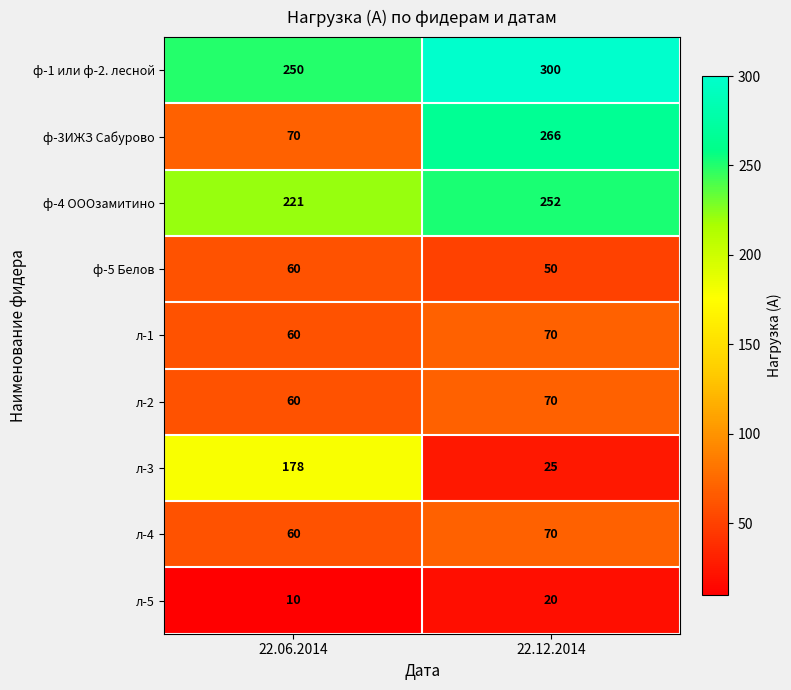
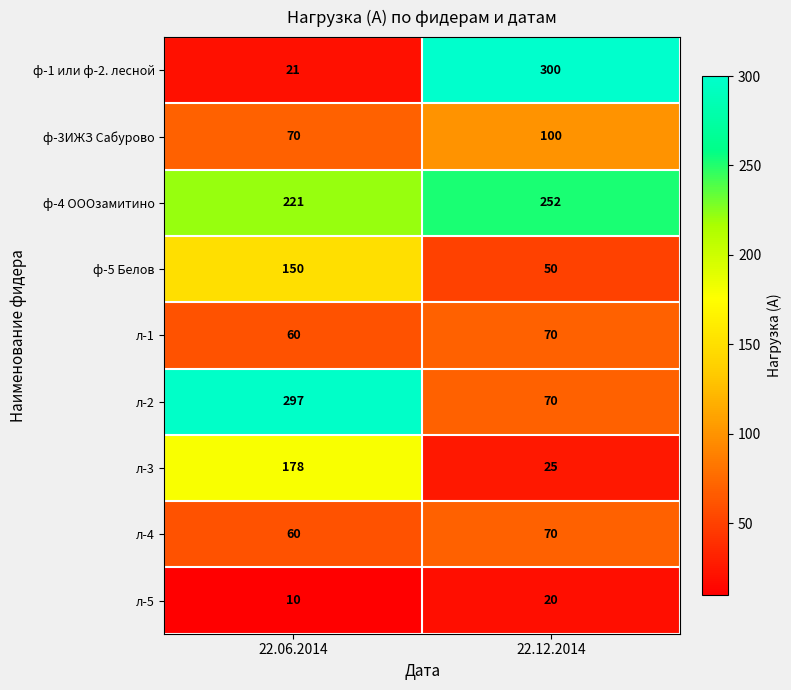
ф-1 или ф-2. лесной, 22.06.2014: 250 -> 21
ф-3ИЖЗ Сабурово, 22.12.2014: 266 -> 100
ф-5 Белов, 22.06.2014: 60 -> 150
л-2, 22.06.2014: 60 -> 297
